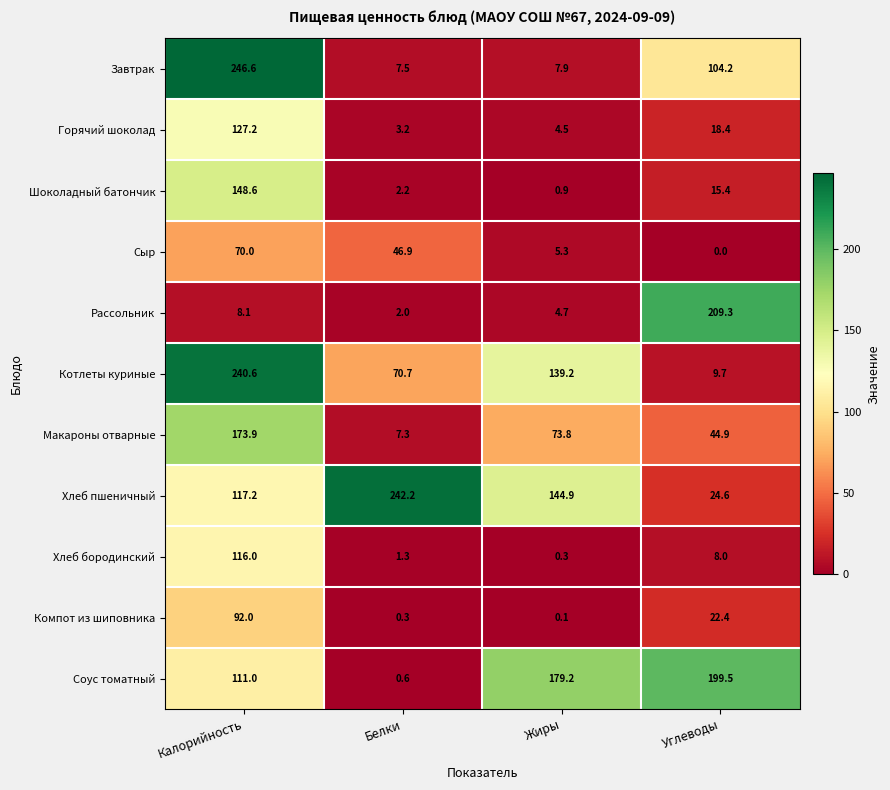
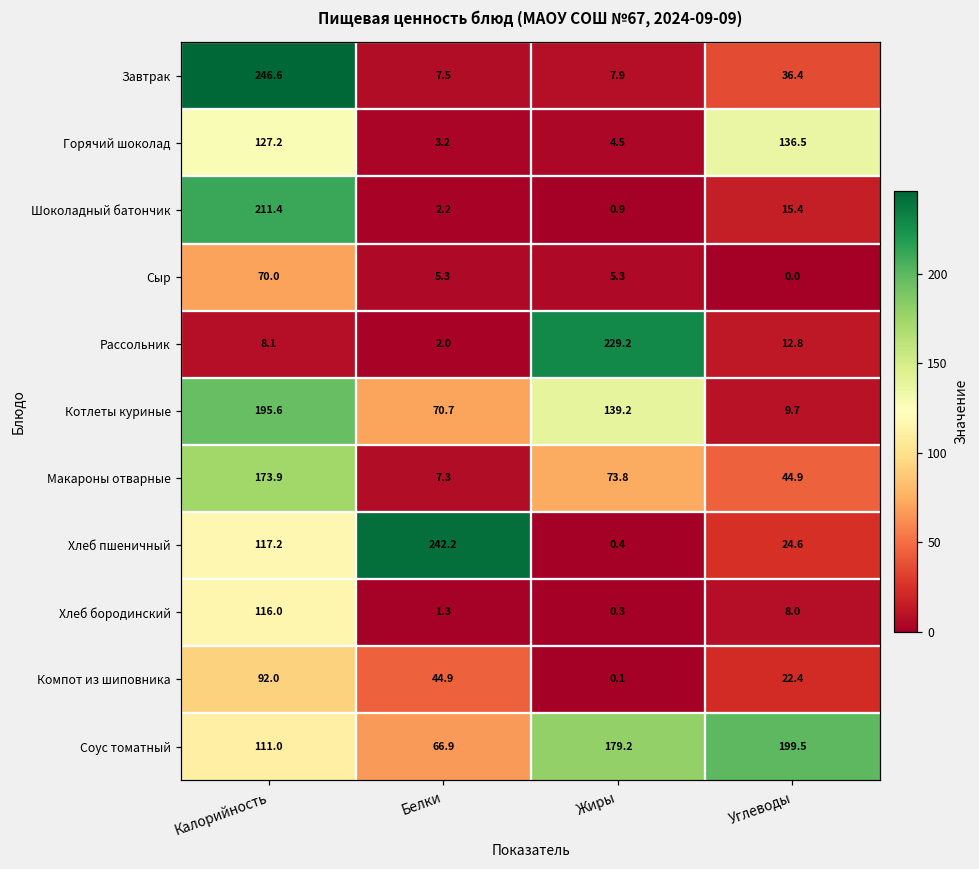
Завтрак, Углеводы: 104.2 -> 36.4
Горячий шоколад, Углеводы: 18.4 -> 136.5
Шоколадный батончик, Калорийность: 148.6 -> 211.4
Сыр, Белки: 46.9 -> 5.3
Рассольник, Жиры: 4.7 -> 229.2
Рассольник, Углеводы: 209.3 -> 12.8
Котлеты куриные, Калорийность: 240.6 -> 195.6
Хлеб пшеничный, Жиры: 144.9 -> 0.4
Компот из шиповника, Белки: 0.3 -> 44.9
Соус томатный, Белки: 0.6 -> 66.9
